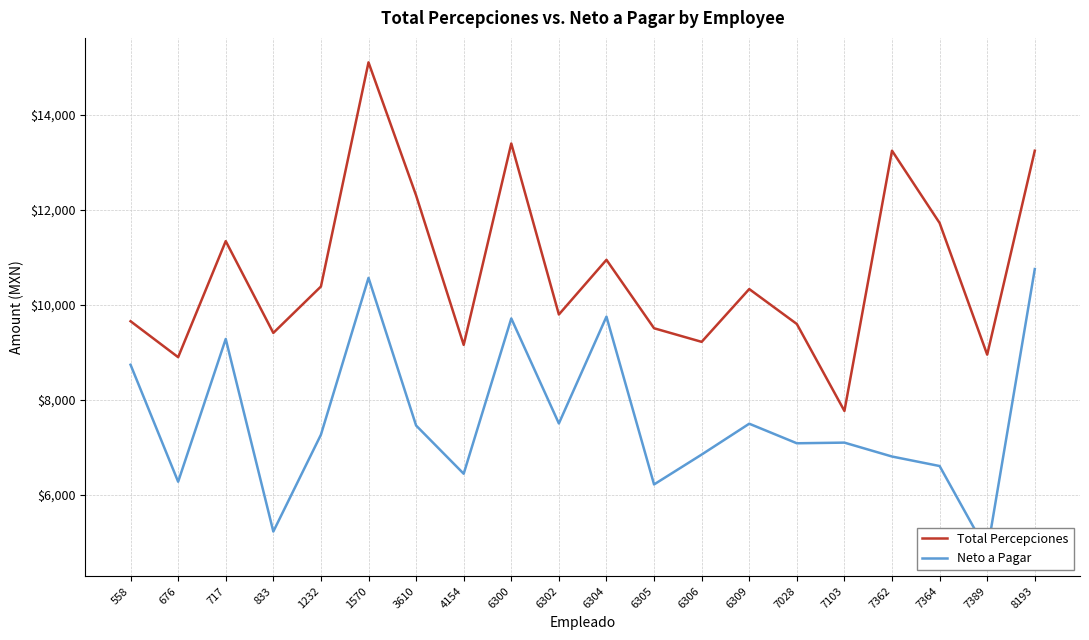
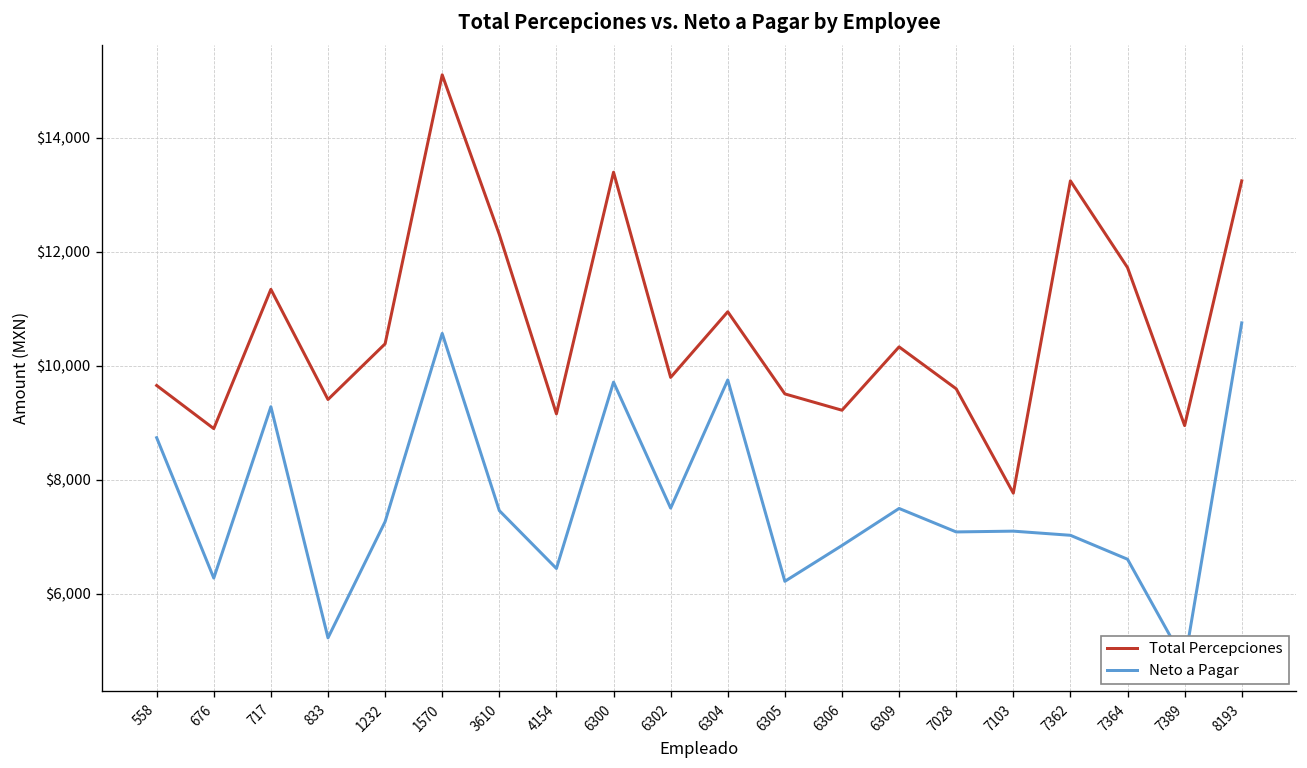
Neto a Pagar, 7362: $6,800 -> $7,000
